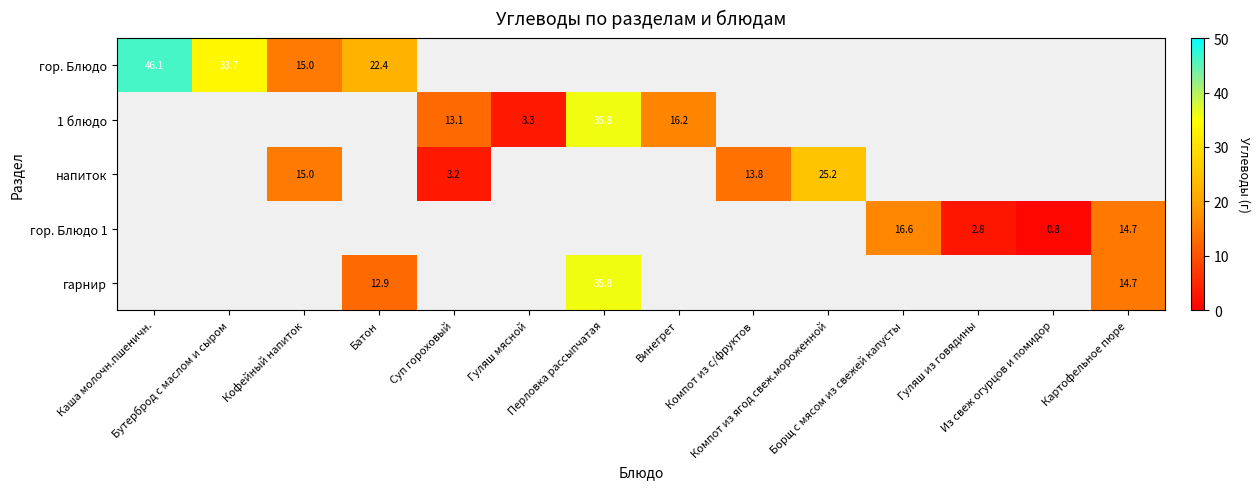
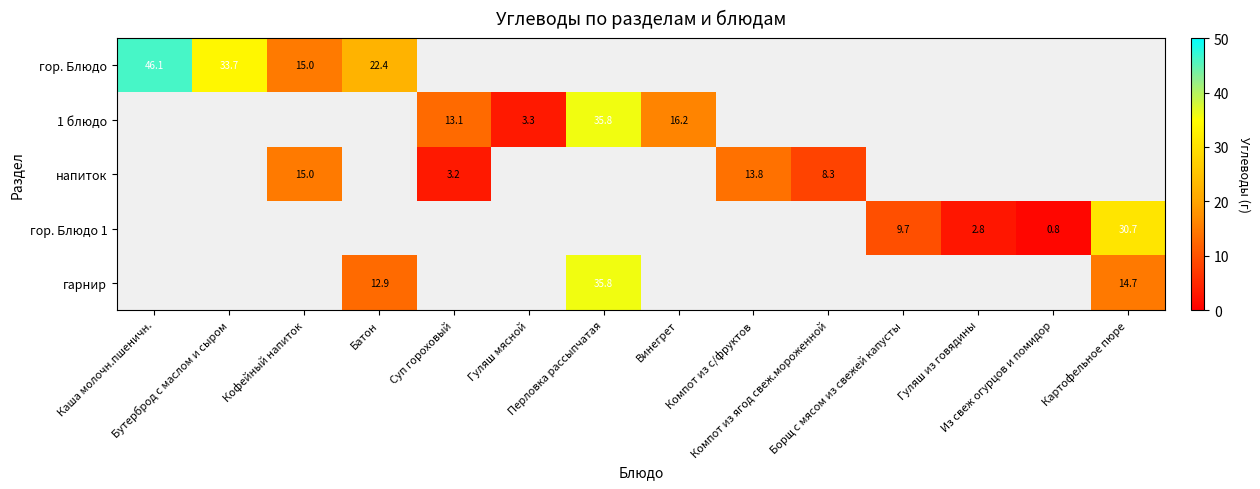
напиток, Компот из ягод свеж.мороженной: 25.2 -> 8.3
гор. Блюдо 1, Борщ с мясом из свежей капусты: 16.6 -> 9.7
гор. Блюдо 1, Картофельное пюре: 14.7 -> 30.7
